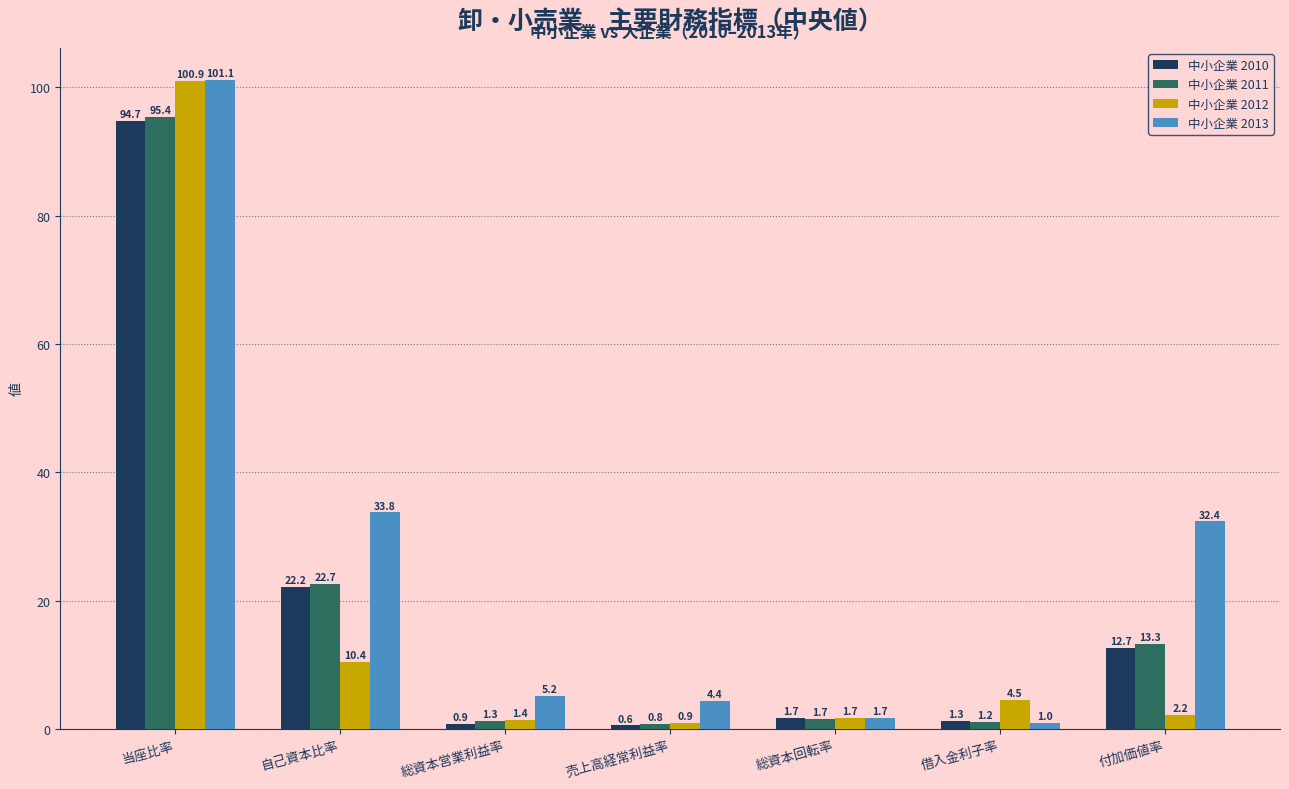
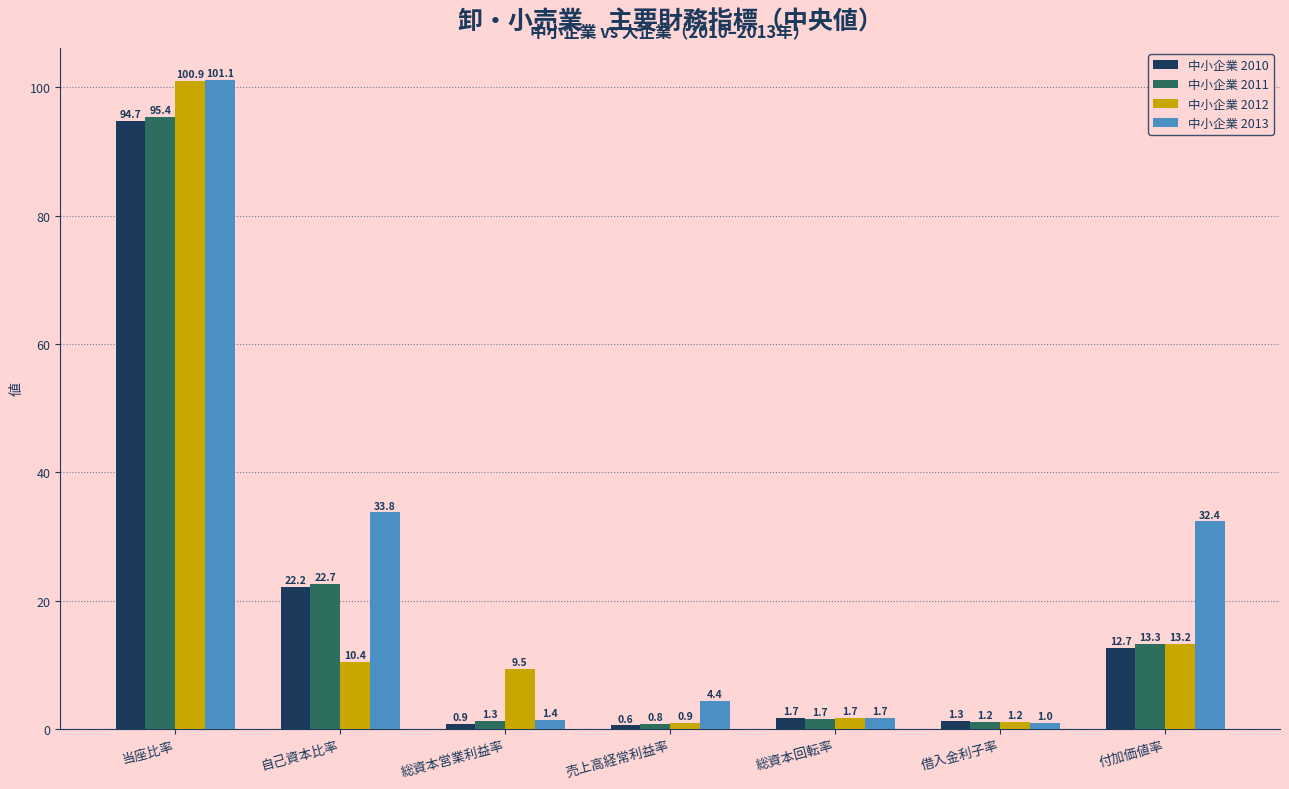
中小企業 2012, 総資本営業利益率: 1.4 -> 9.5
中小企業 2013, 総資本営業利益率: 5.2 -> 1.4
中小企業 2012, 借入金利子率: 4.5 -> 1.2
中小企業 2012, 付加価値率: 2.2 -> 13.2
